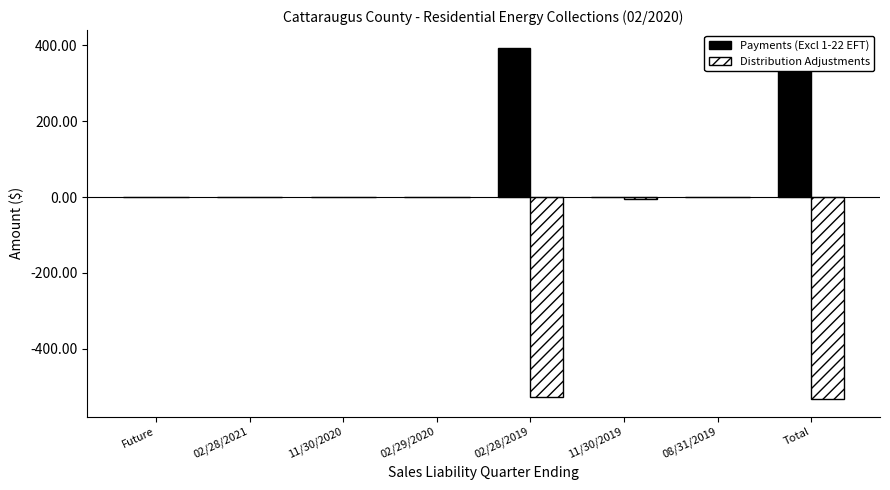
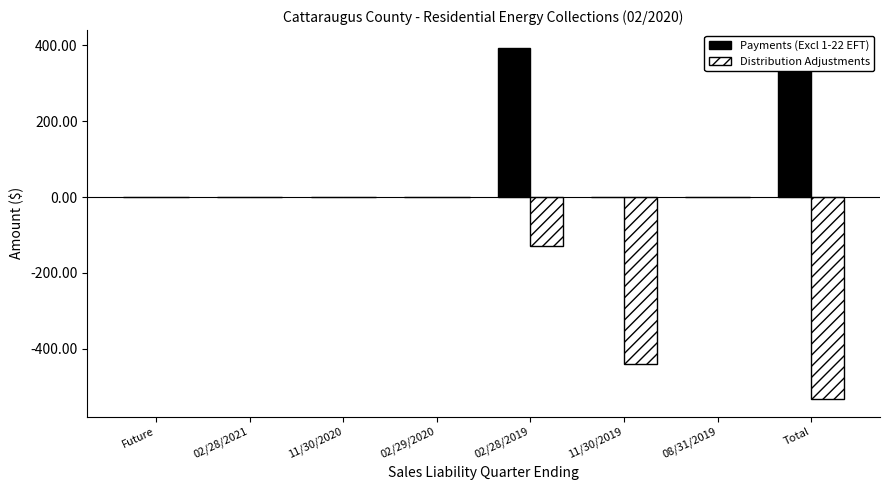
Distribution Adjustments, 02/28/2019: -530 -> -130
Distribution Adjustments, 11/30/2019: 0 -> -440
